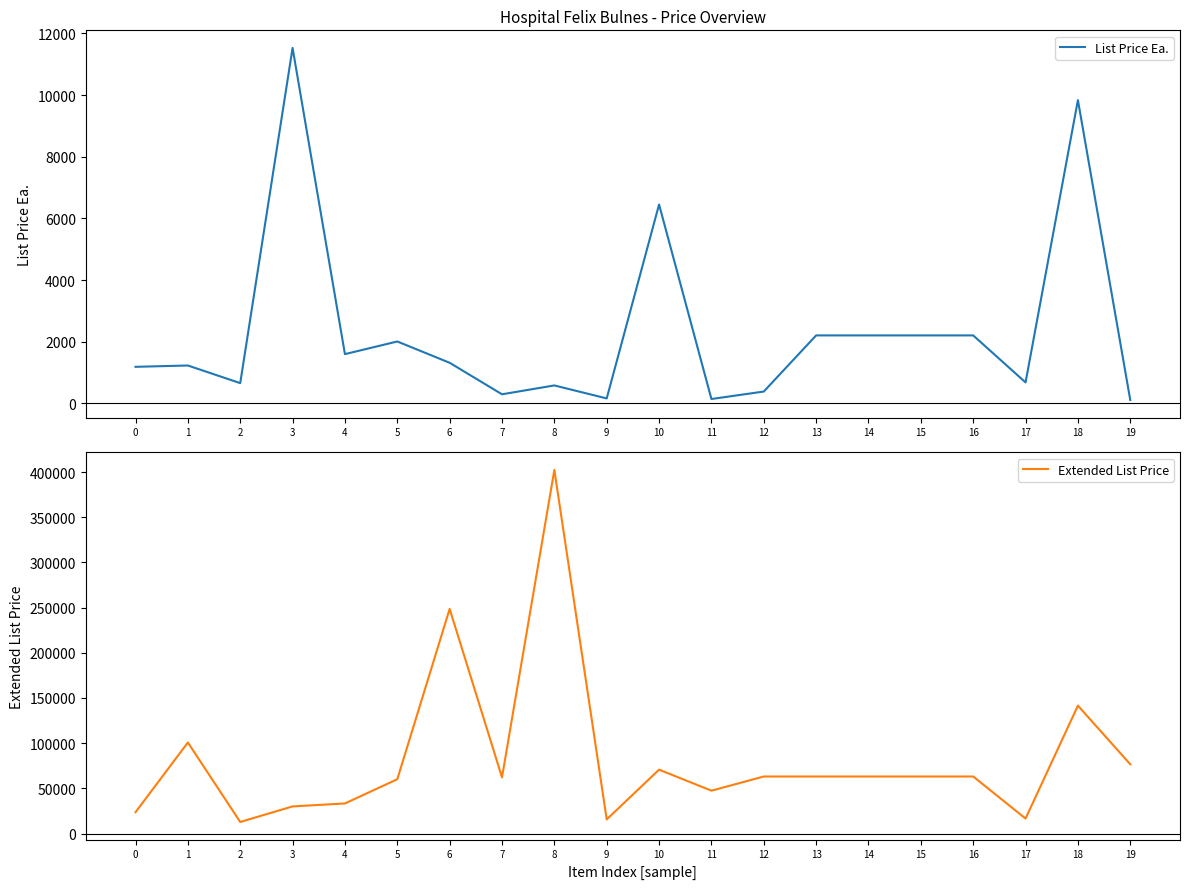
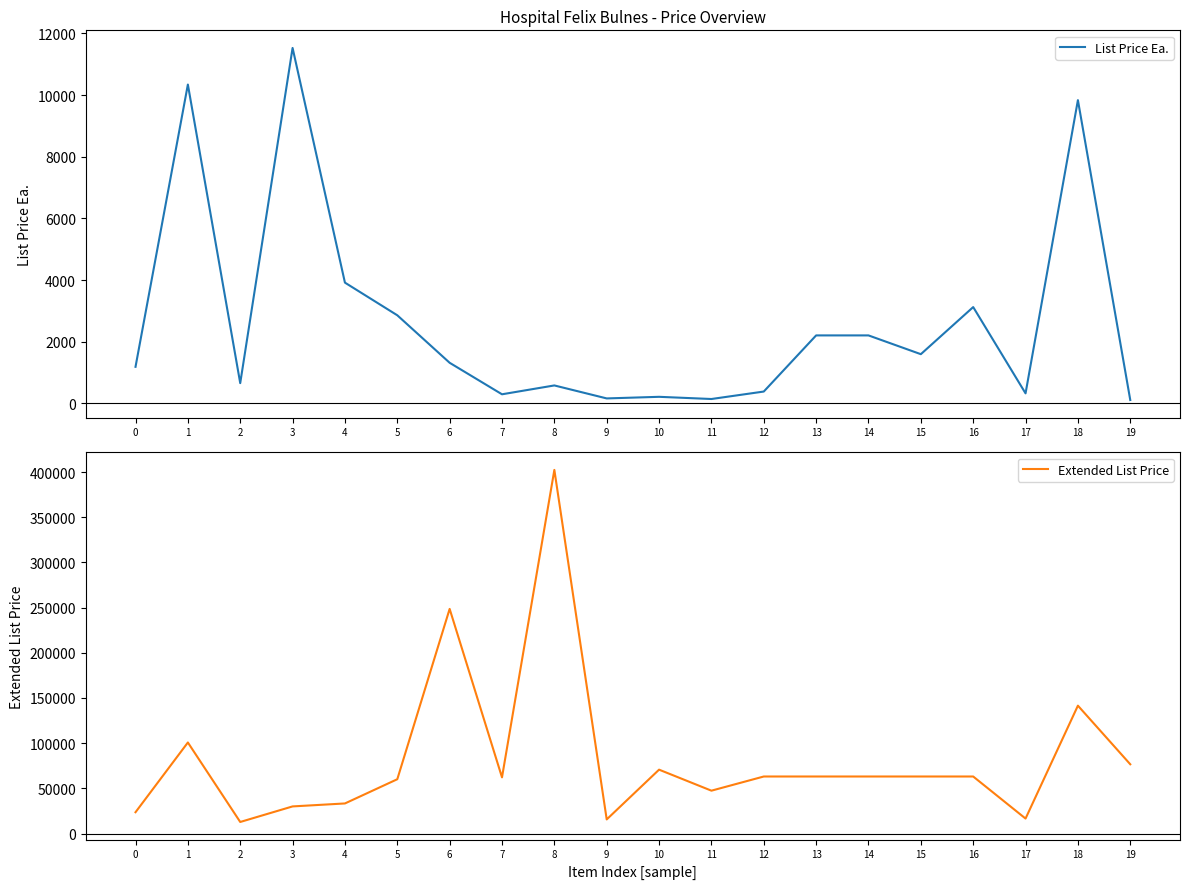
Hospital Felix Bulnes - Price Overview, 1: 1200 -> 10300
Hospital Felix Bulnes - Price Overview, 4: 1600 -> 3900
Hospital Felix Bulnes - Price Overview, 5: 2000 -> 2900
Hospital Felix Bulnes - Price Overview, 10: 6500 -> 200
Hospital Felix Bulnes - Price Overview, 15: 2200 -> 1600
Hospital Felix Bulnes - Price Overview, 16: 2200 -> 3100
Hospital Felix Bulnes - Price Overview, 17: 700 -> 300
